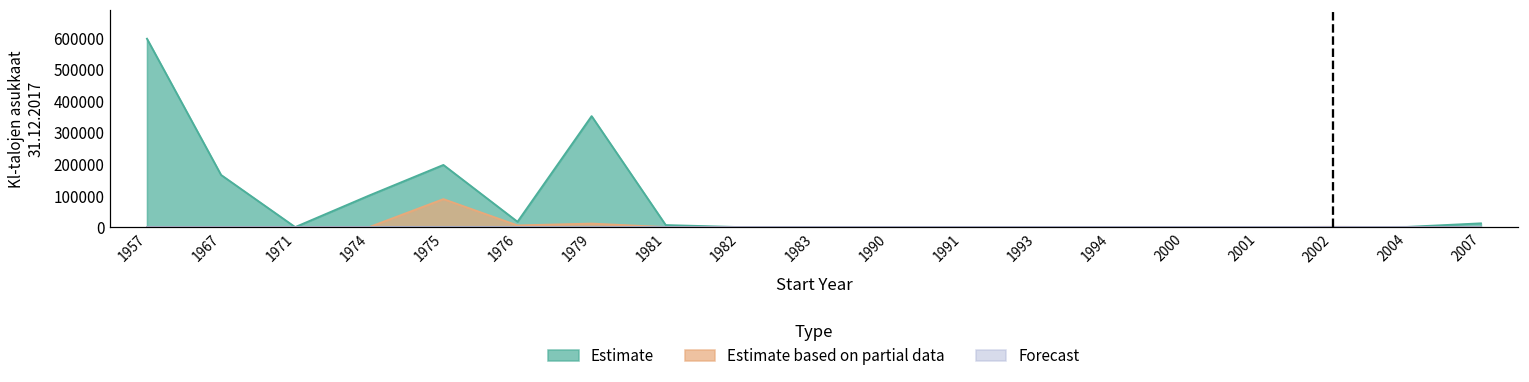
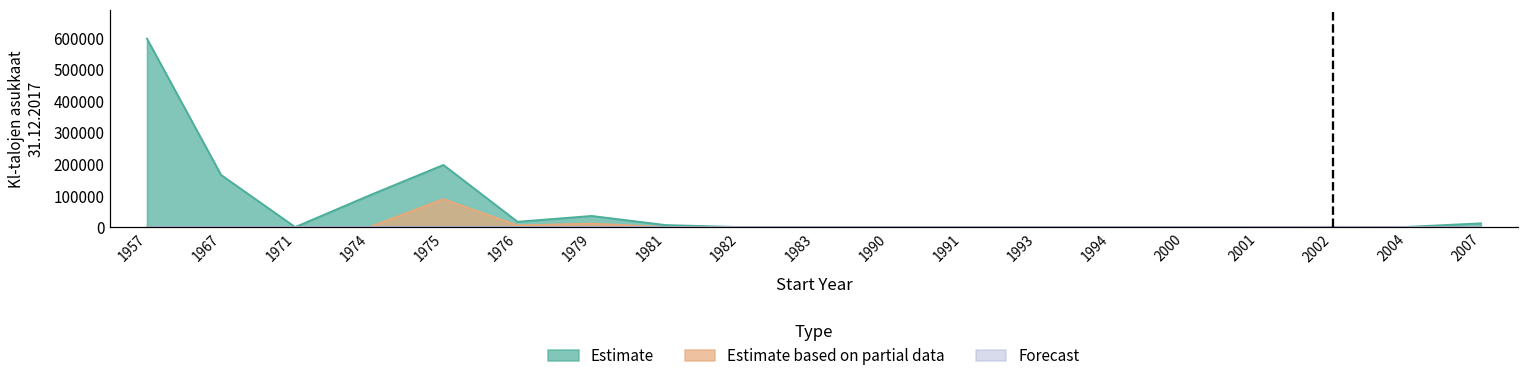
Estimate, 1979: 350000 -> 40000
